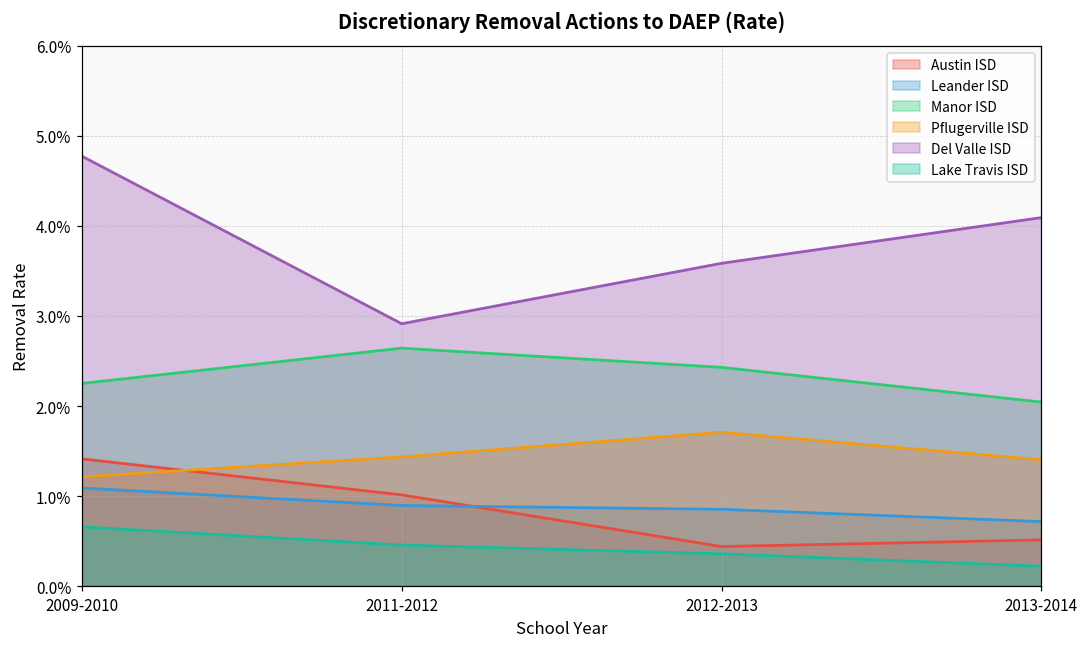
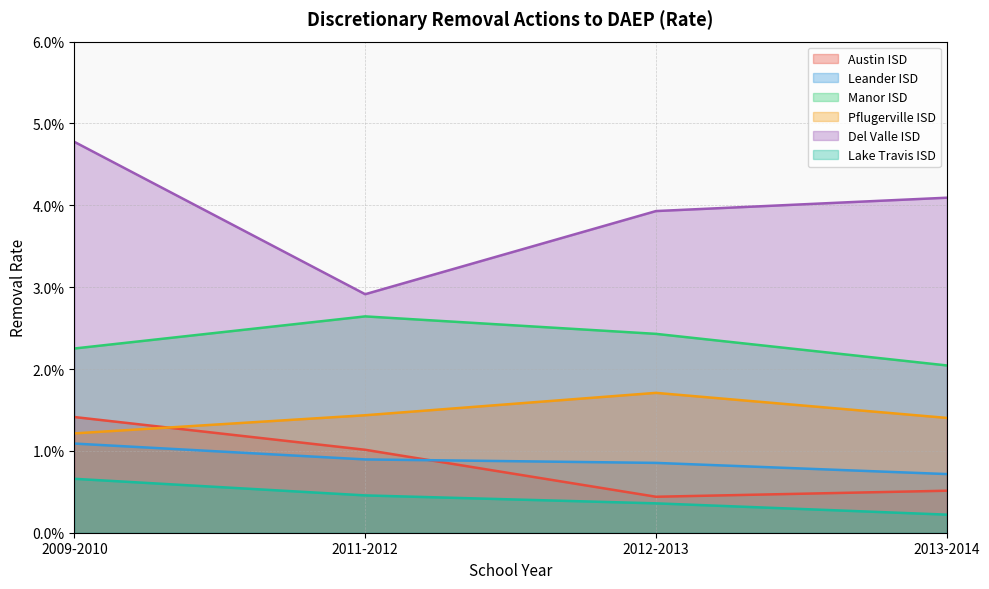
Del Valle ISD, 2012-2013: 3.6% -> 3.9%
